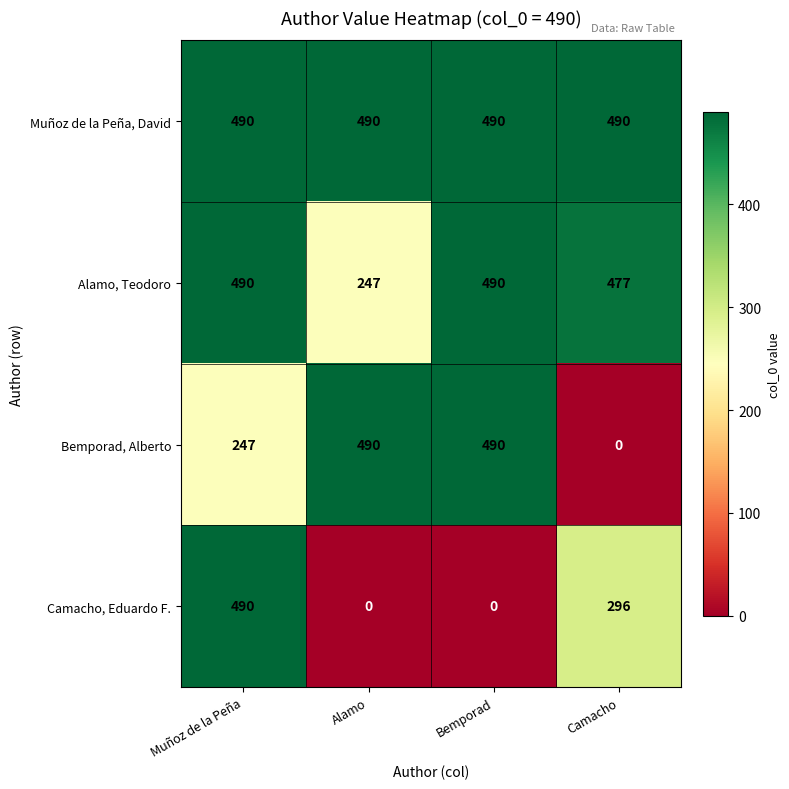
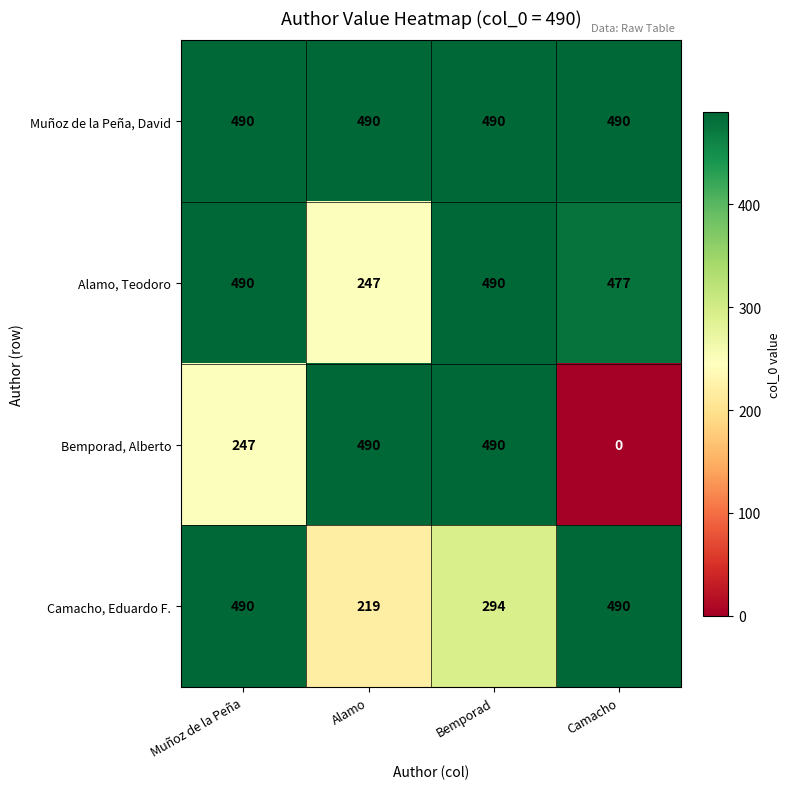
Camacho, Eduardo F., Alamo: 0 -> 219
Camacho, Eduardo F., Bemporad: 0 -> 294
Camacho, Eduardo F., Camacho: 296 -> 490
